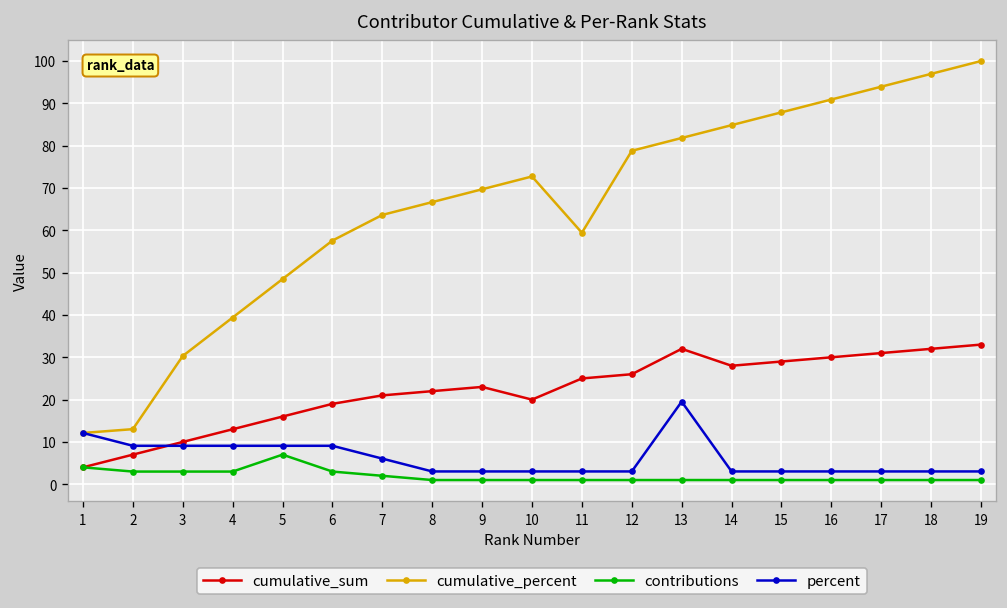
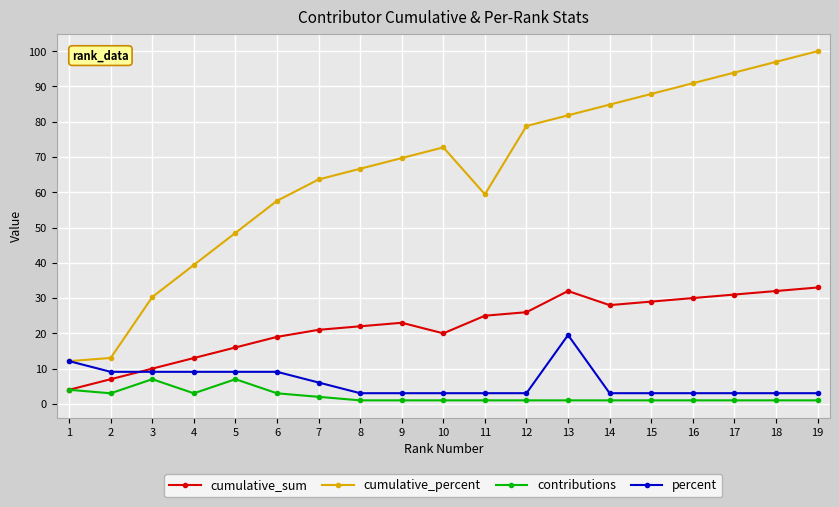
contributions, 3: 3 -> 7
